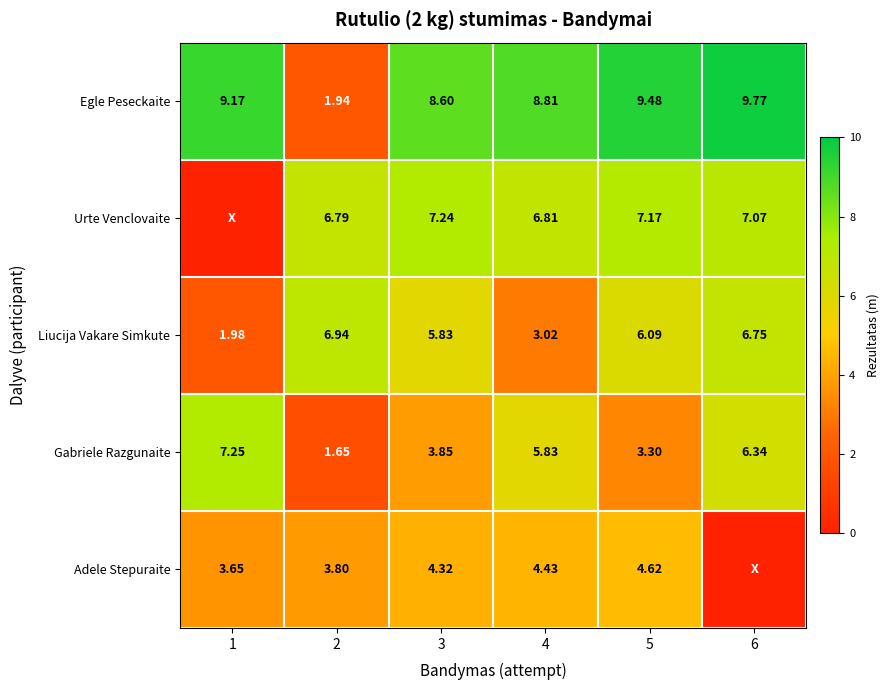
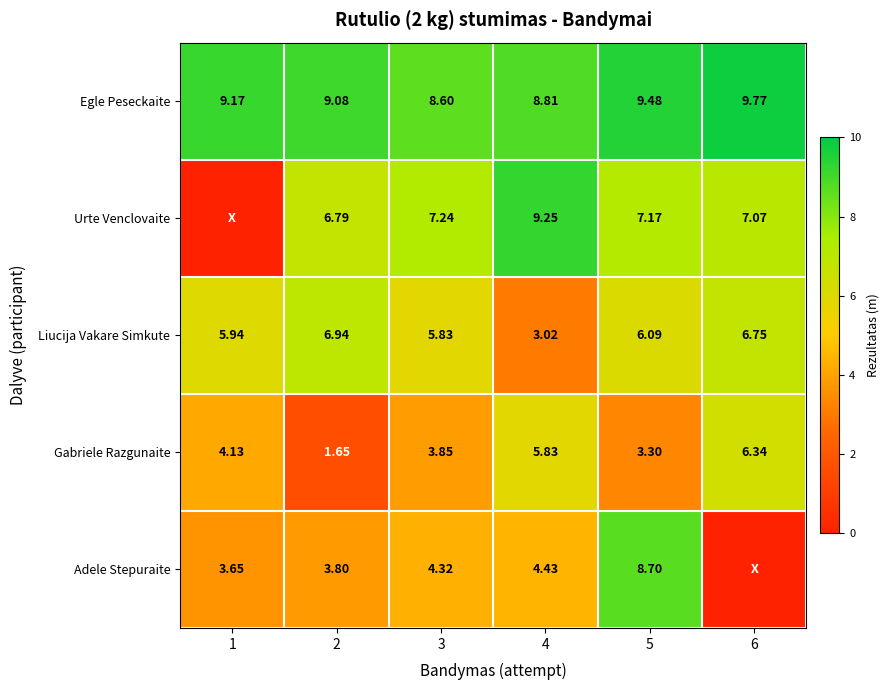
Egle Peseckaite, 2: 1.94 -> 9.08
Urte Venclovaite, 4: 6.81 -> 9.25
Liucija Vakare Simkute, 1: 1.98 -> 5.94
Gabriele Razgunaite, 1: 7.25 -> 4.13
Adele Stepuraite, 5: 4.62 -> 8.70
